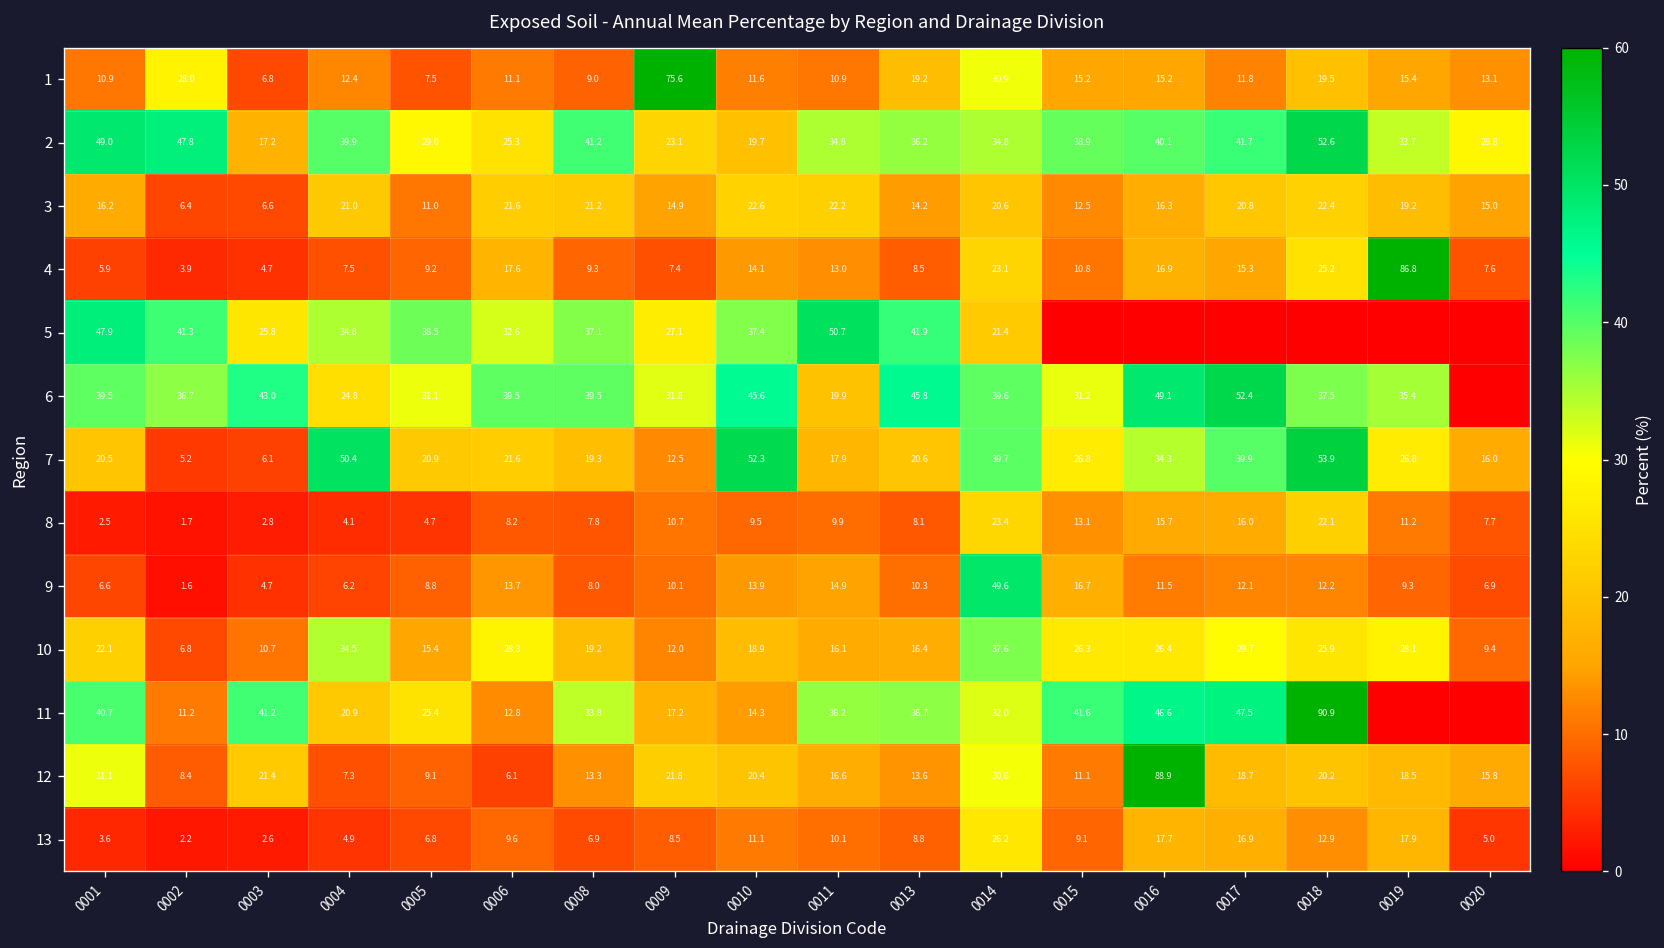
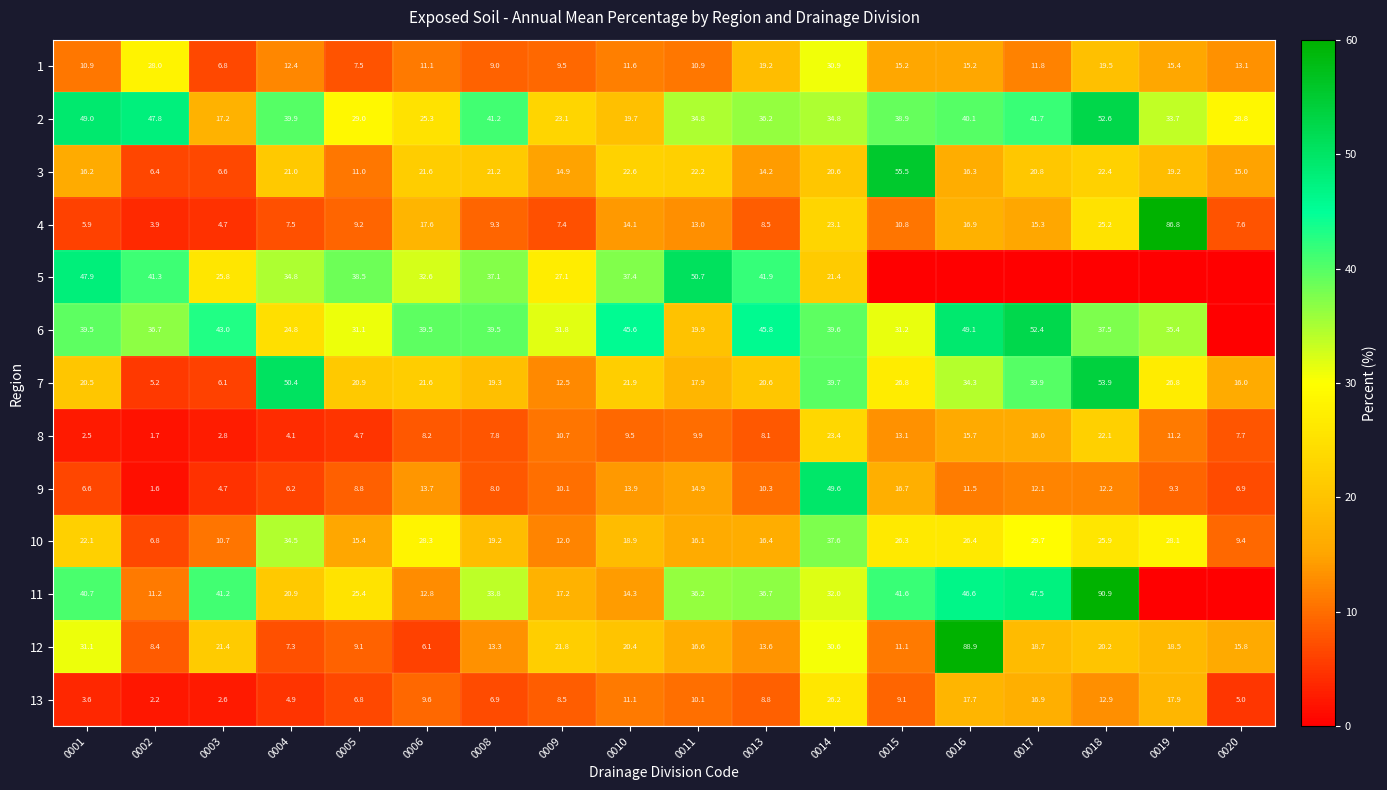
1, 0009: 75.6 -> 9.5
3, 0015: 12.5 -> 55.5
7, 0010: 52.3 -> 21.9
